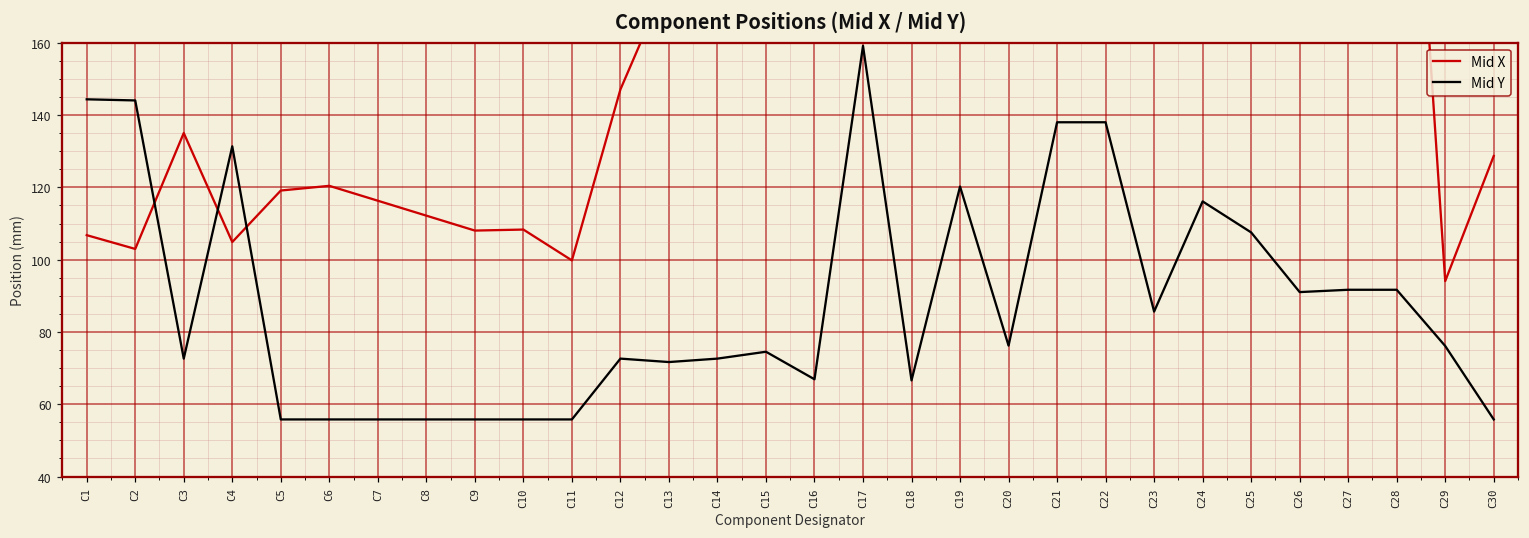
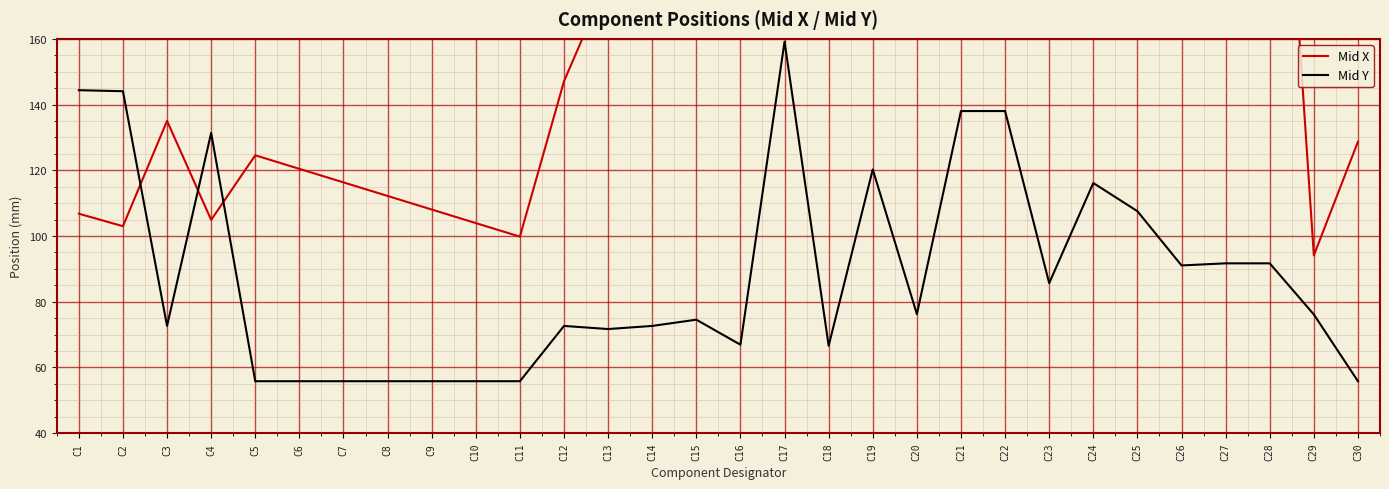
Mid X, C5: 119 -> 125
Mid X, C10: 108 -> 104
